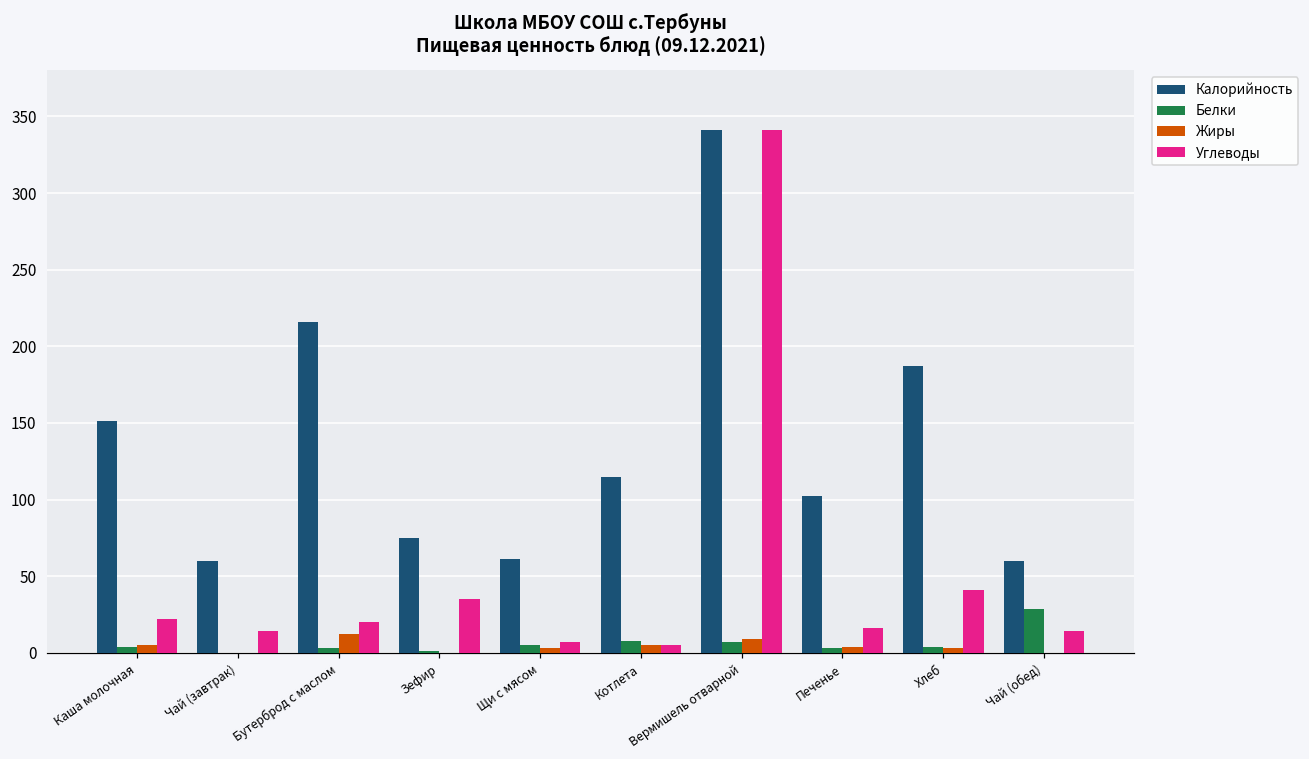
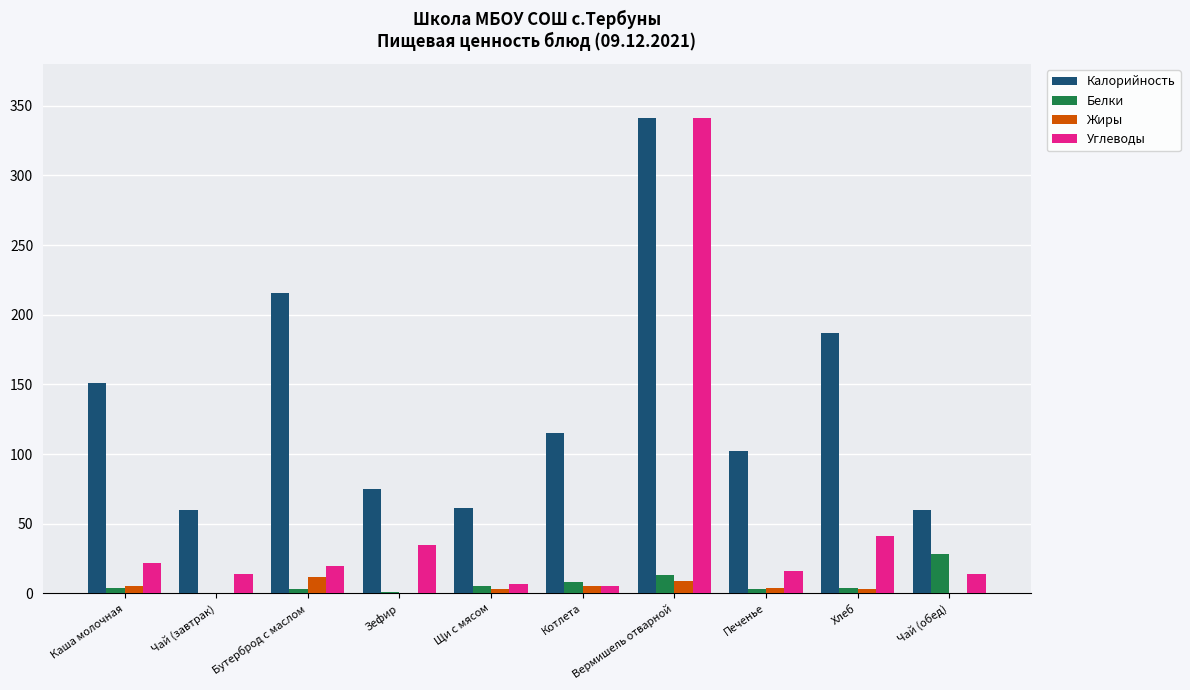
Белки, Вермишель отварной: 7 -> 13
